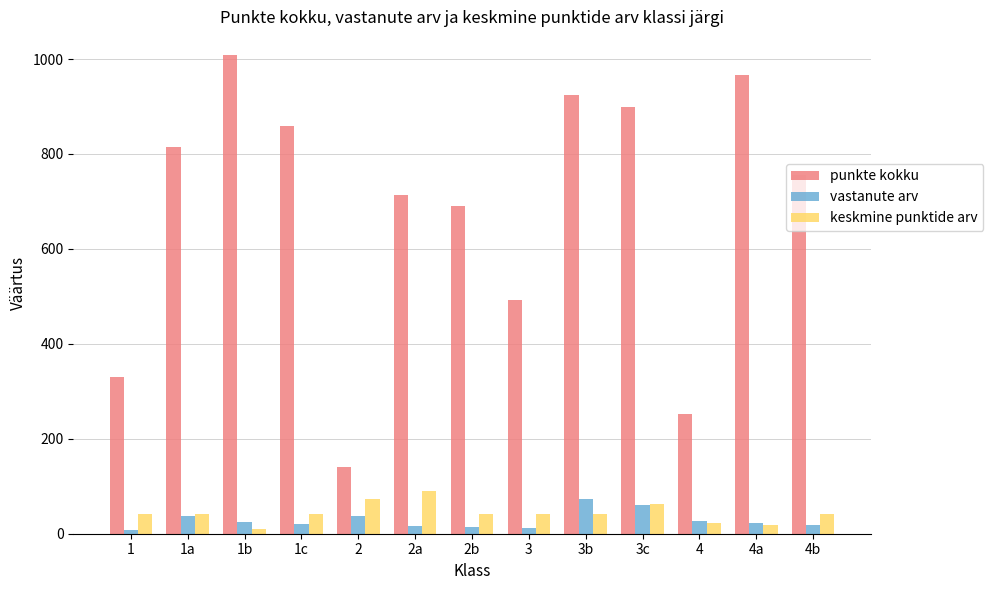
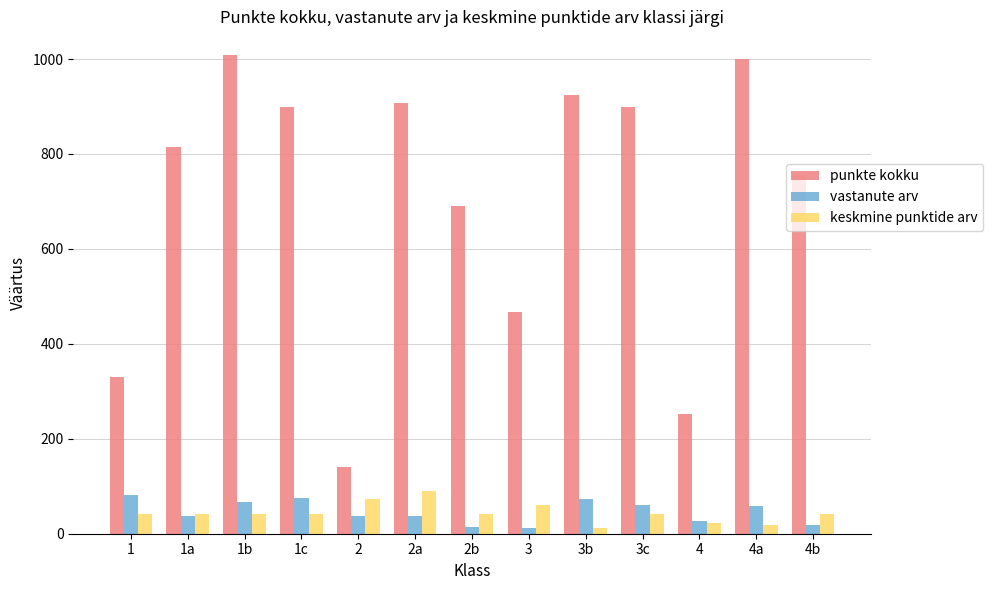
vastanute arv, 1: 10 -> 80
vastanute arv, 1b: 20 -> 70
keskmine punktide arv, 1b: 10 -> 40
punkte kokku, 1c: 860 -> 900
vastanute arv, 1c: 20 -> 80
punkte kokku, 2a: 710 -> 910
vastanute arv, 2a: 20 -> 40
punkte kokku, 3: 490 -> 470
keskmine punktide arv, 3: 40 -> 60
keskmine punktide arv, 3b: 40 -> 10
keskmine punktide arv, 3c: 60 -> 40
punkte kokku, 4a: 970 -> 1000
vastanute arv, 4a: 20 -> 60
